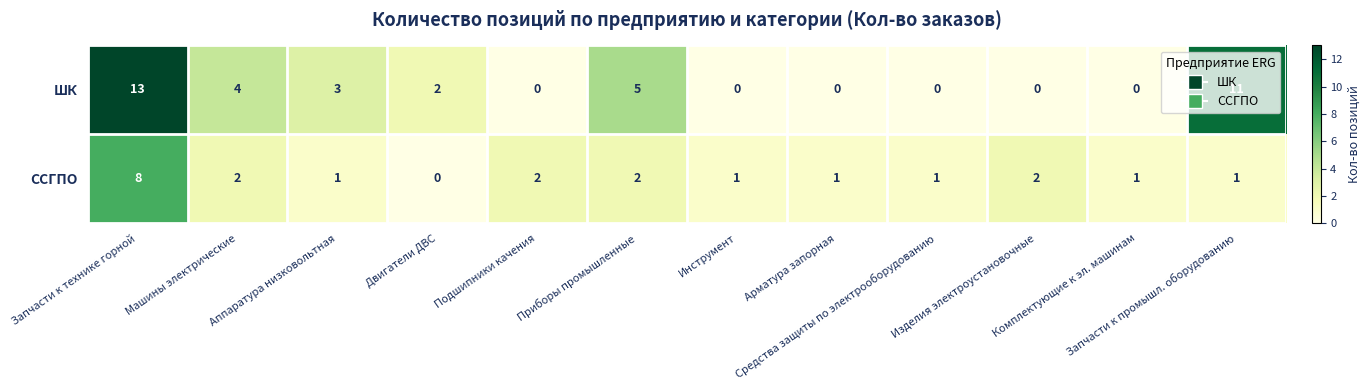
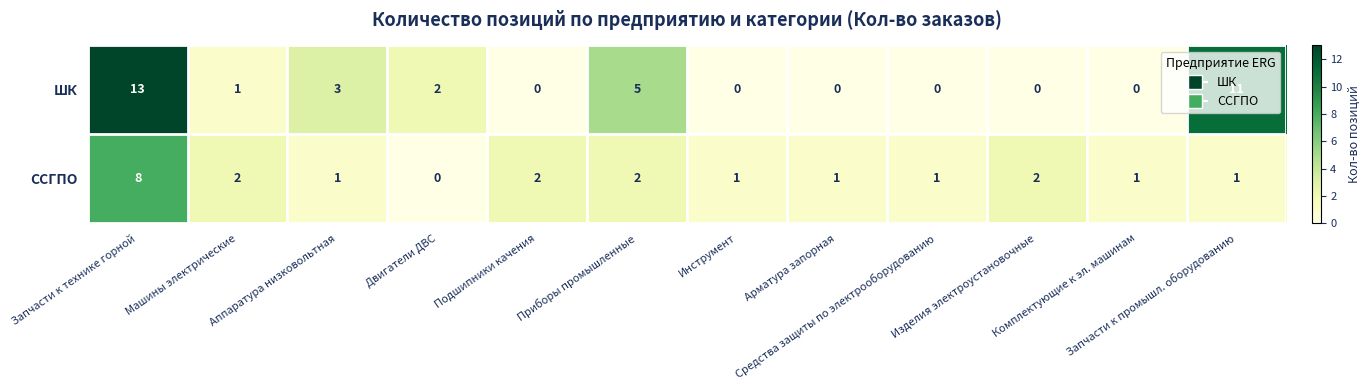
ШК, Машины электрические: 4 -> 1
